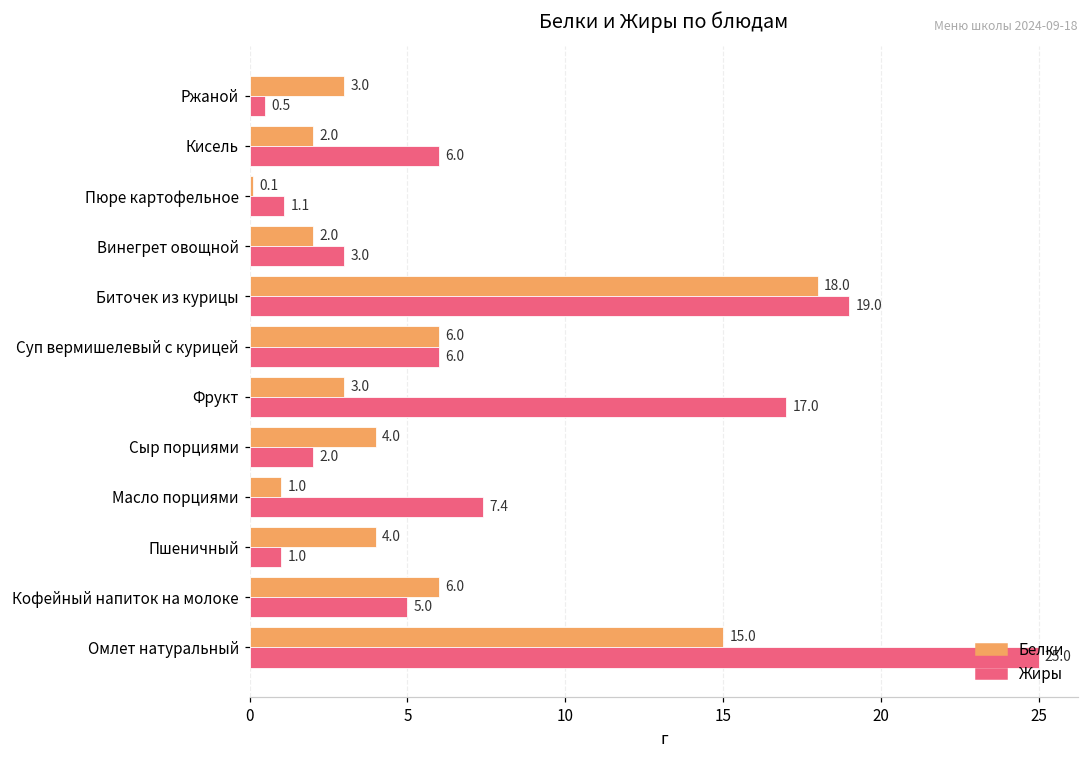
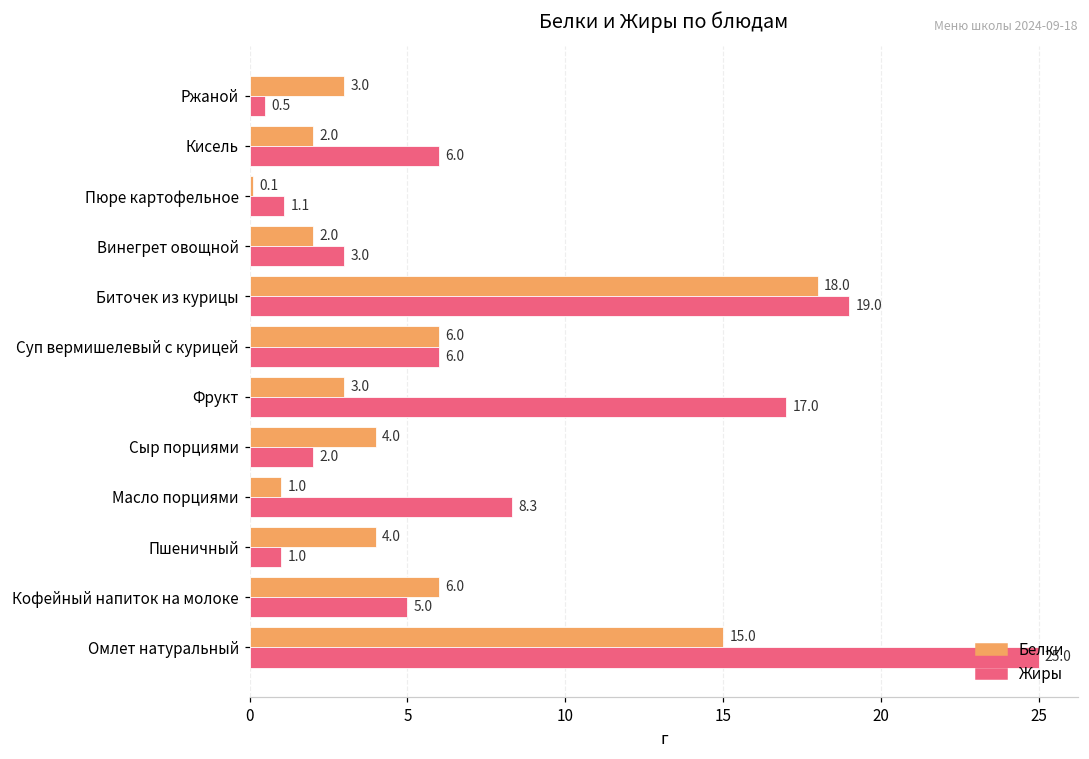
Жиры, Масло порциями: 7.4 -> 8.3
